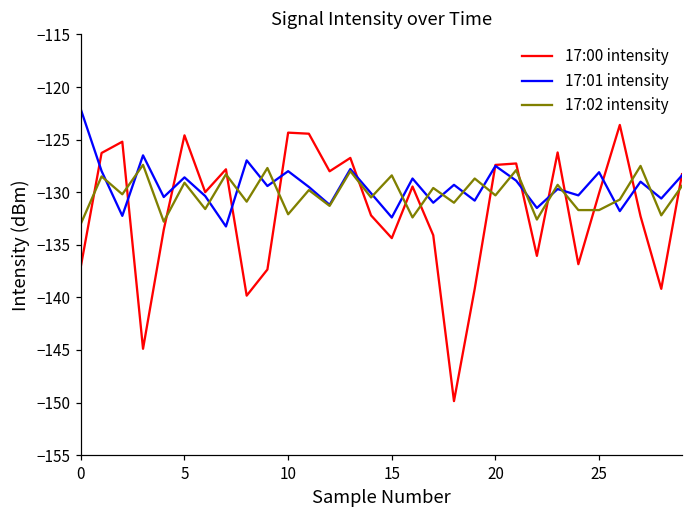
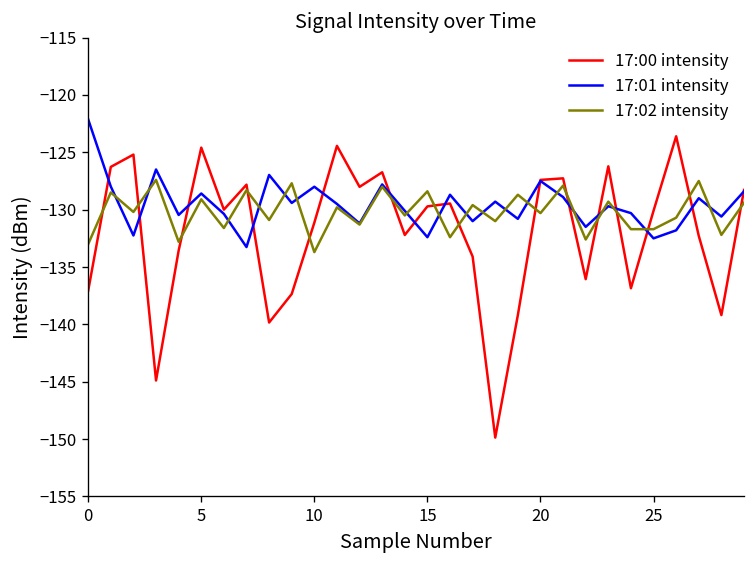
17:00 intensity, 10: -124 -> -131
17:02 intensity, 10: -132 -> -134
17:00 intensity, 15: -134 -> -130
17:01 intensity, 25: -128 -> -133
